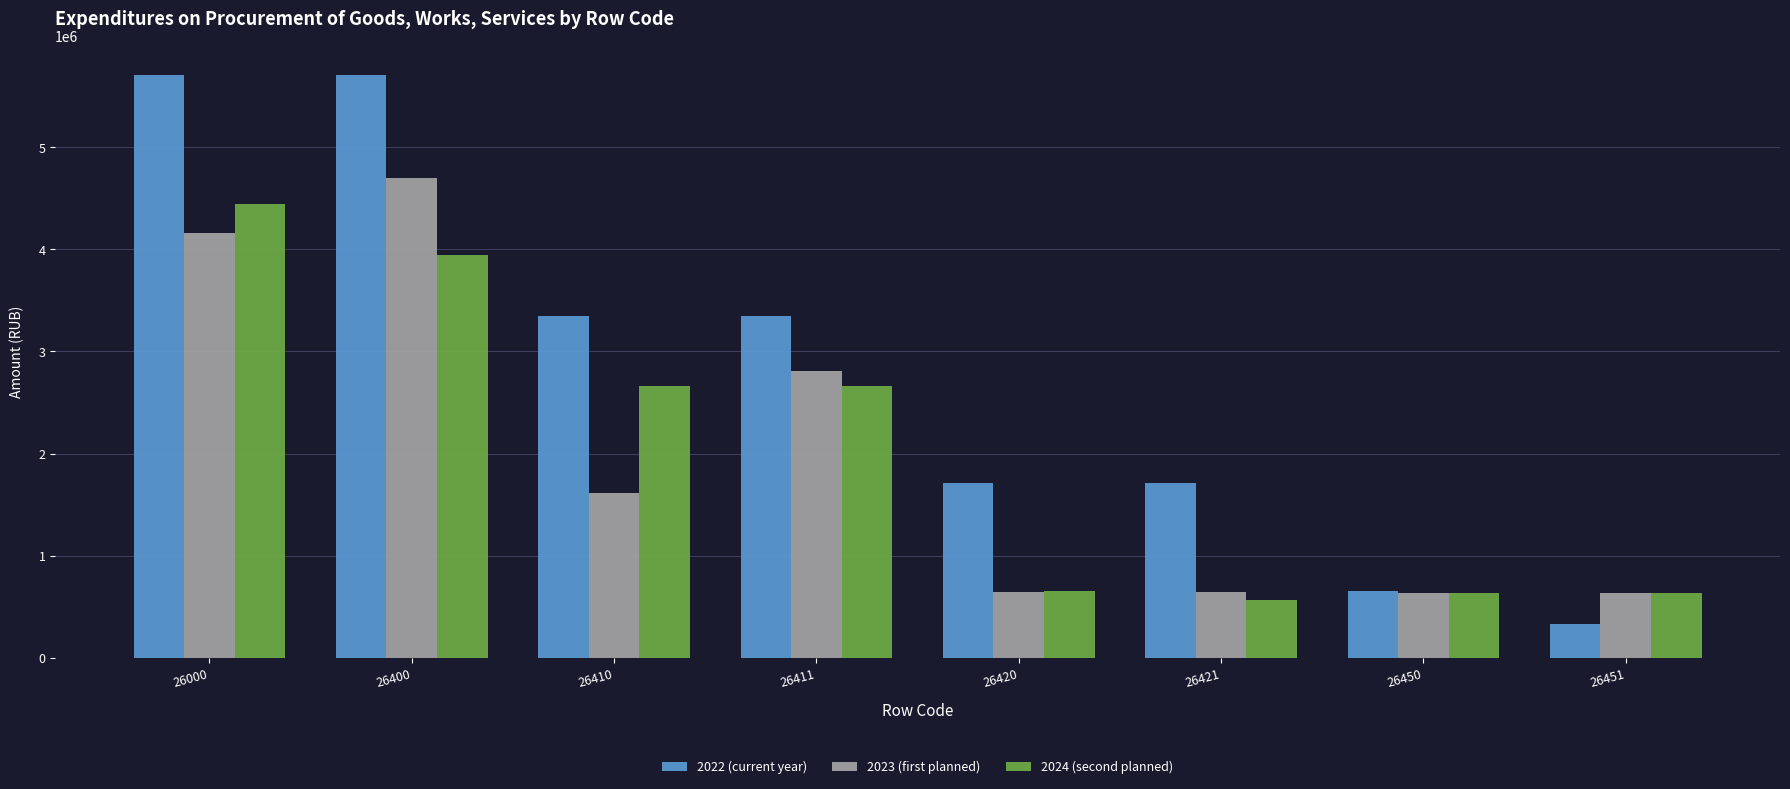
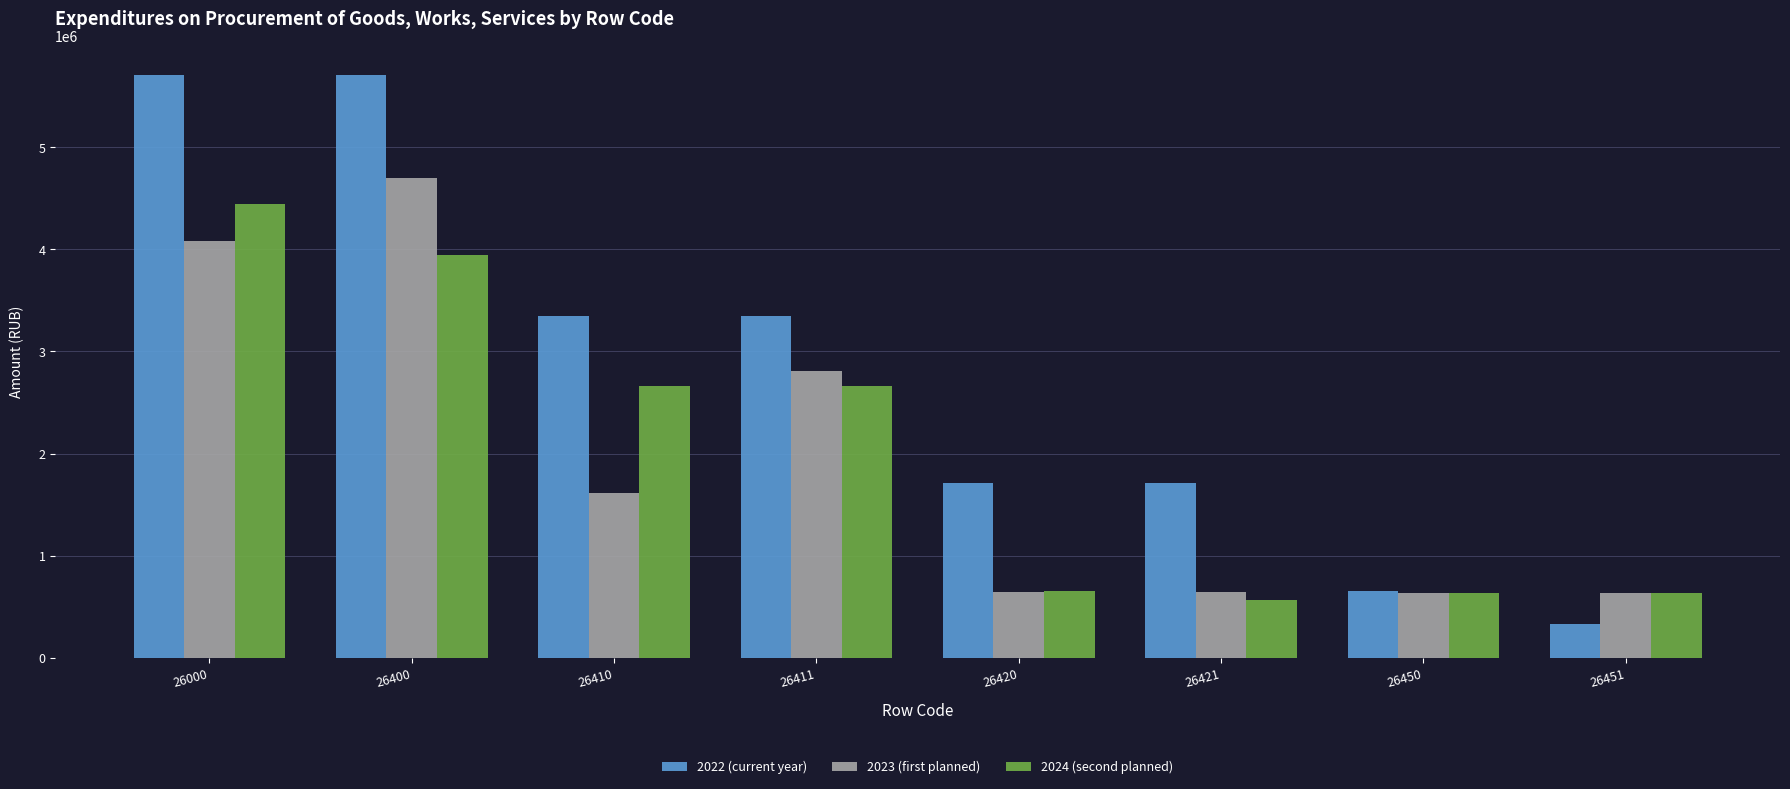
2023 (first planned), 26000: 4170000 -> 4080000
